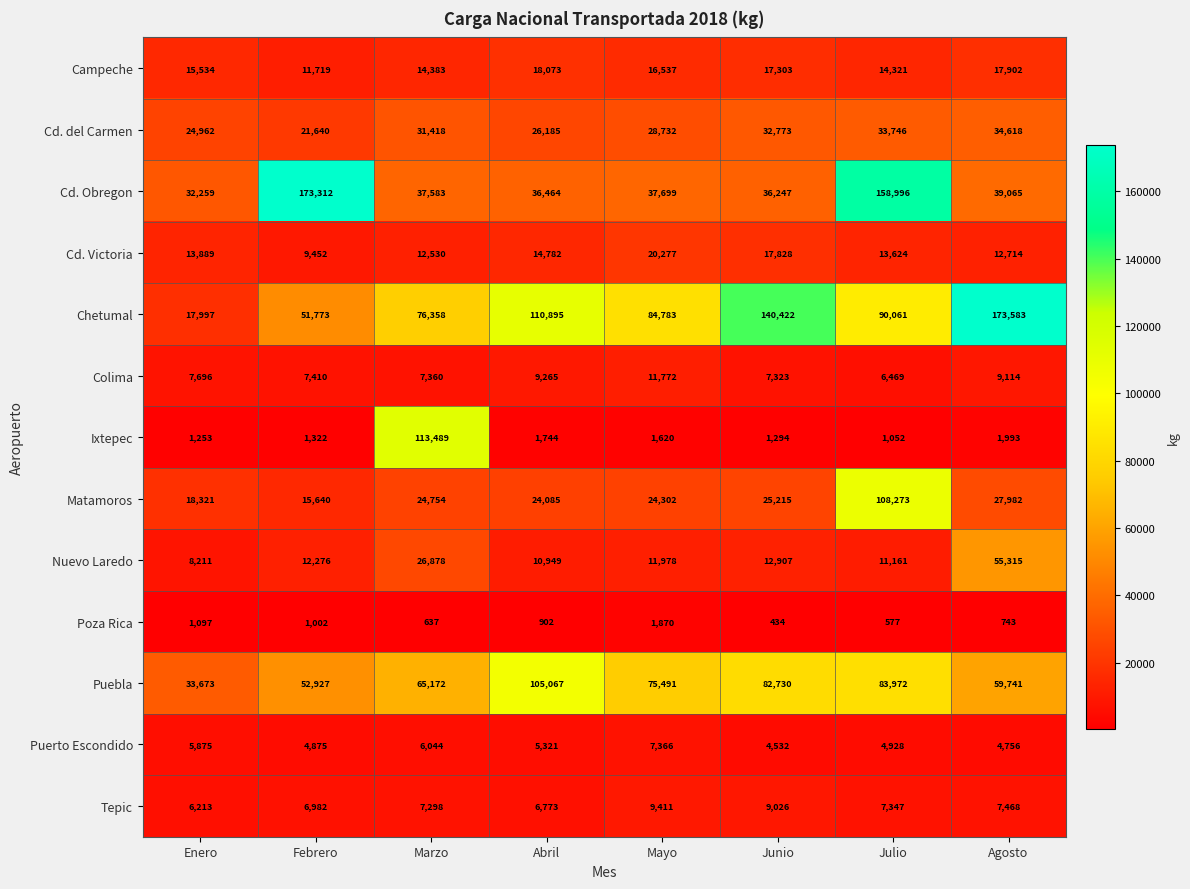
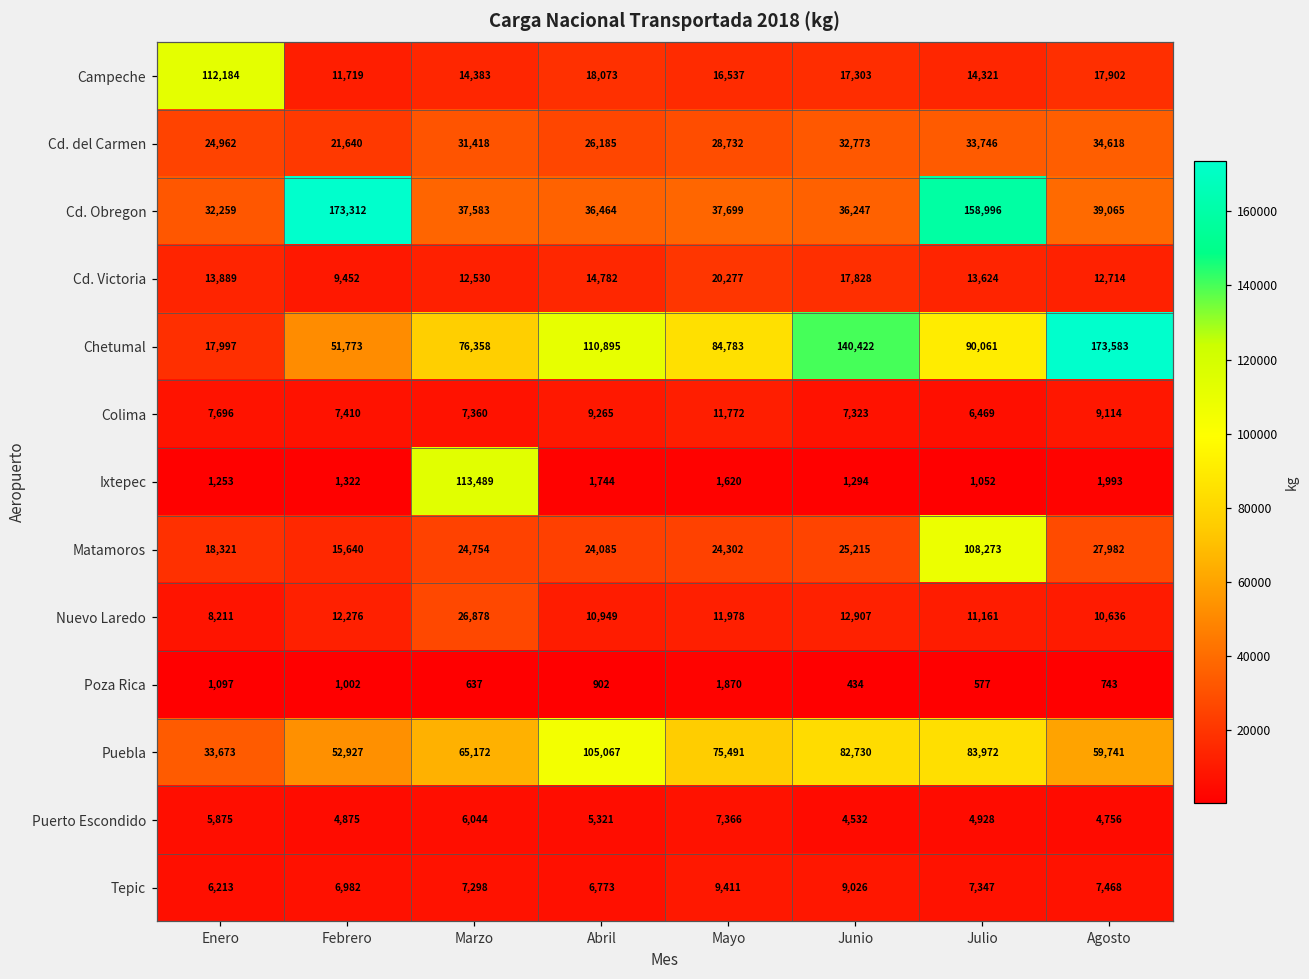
Campeche, Enero: 15,534 -> 112,184
Nuevo Laredo, Agosto: 55,315 -> 10,636
